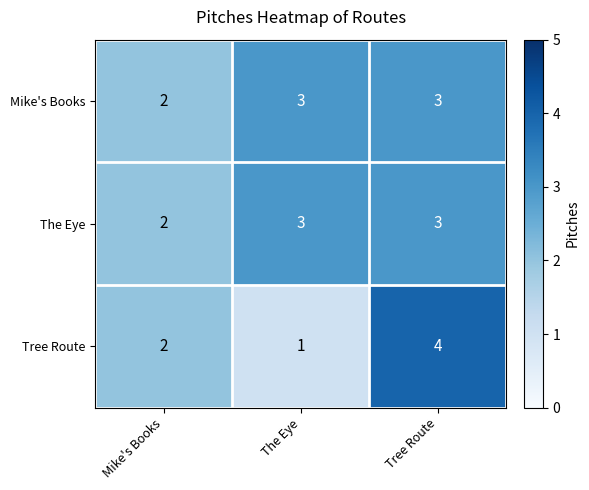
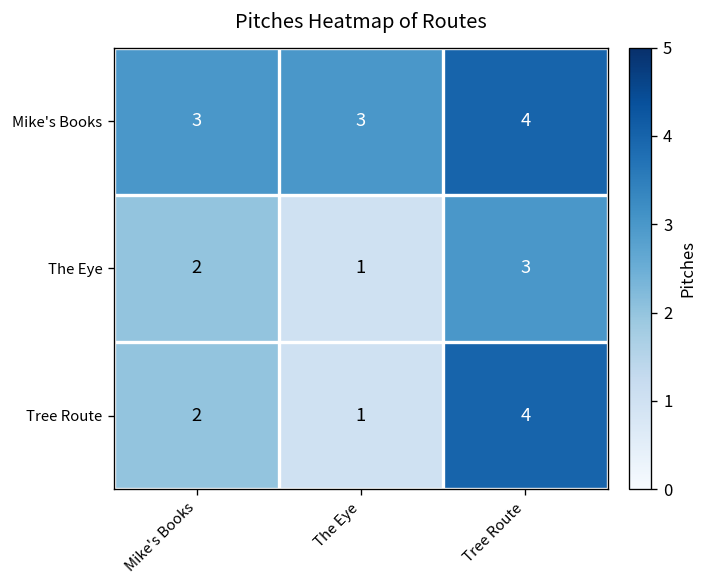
Mike's Books, Mike's Books: 2 -> 3
Mike's Books, Tree Route: 3 -> 4
The Eye, The Eye: 3 -> 1
